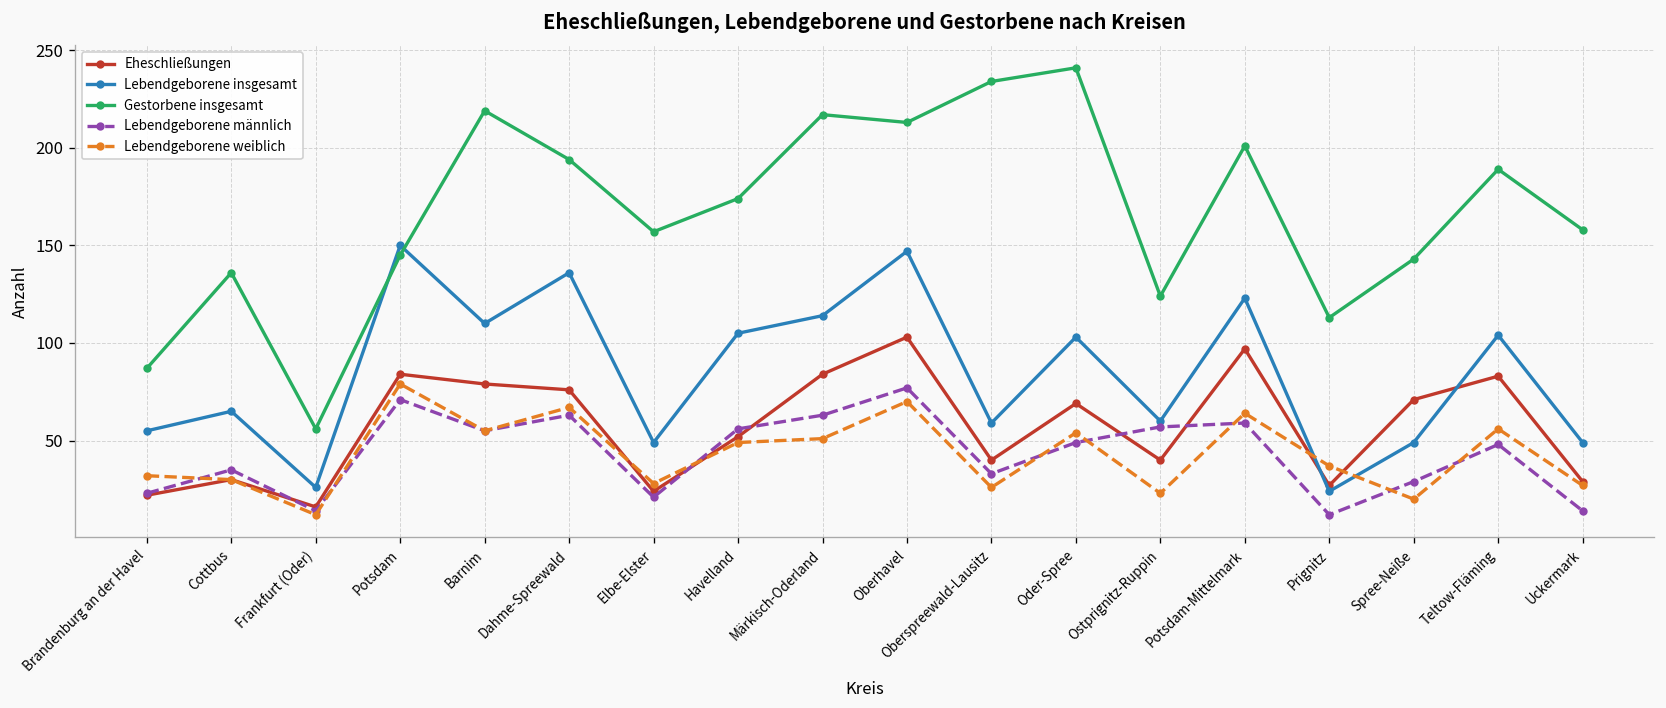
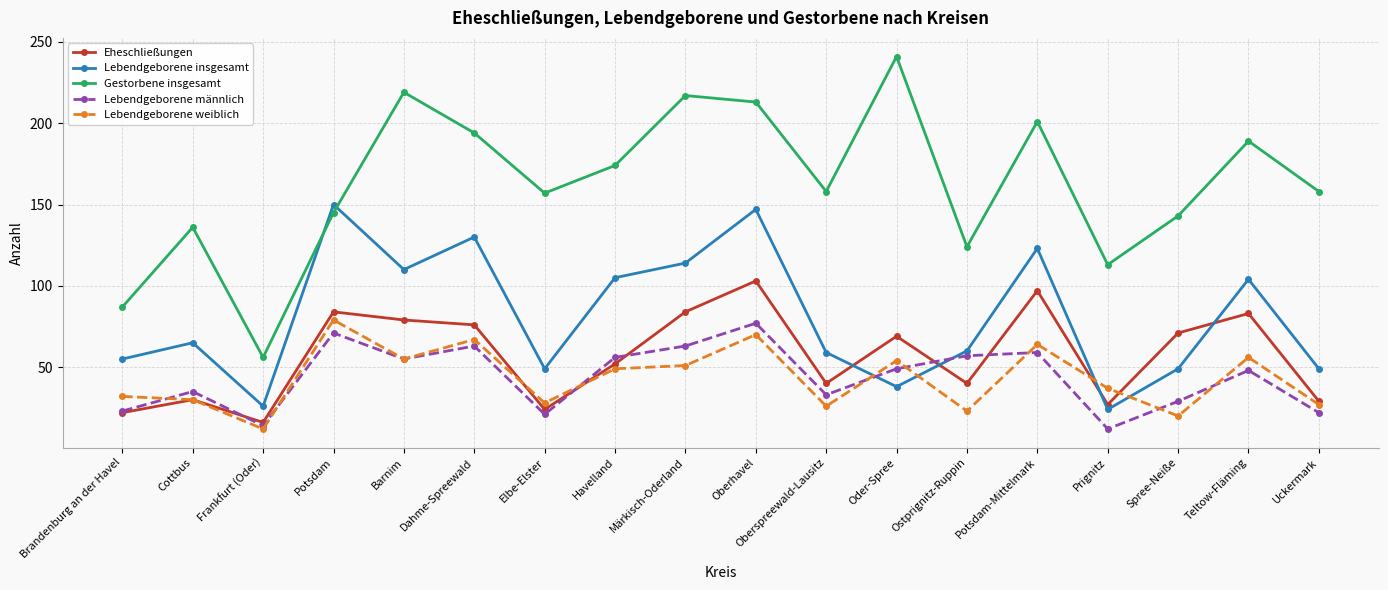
Lebendgeborene insgesamt, Dahme-Spreewald: 136 -> 130
Gestorbene insgesamt, Oberspreewald-Lausitz: 234 -> 158
Lebendgeborene insgesamt, Oder-Spree: 103 -> 38
Lebendgeborene männlich, Uckermark: 14 -> 22
